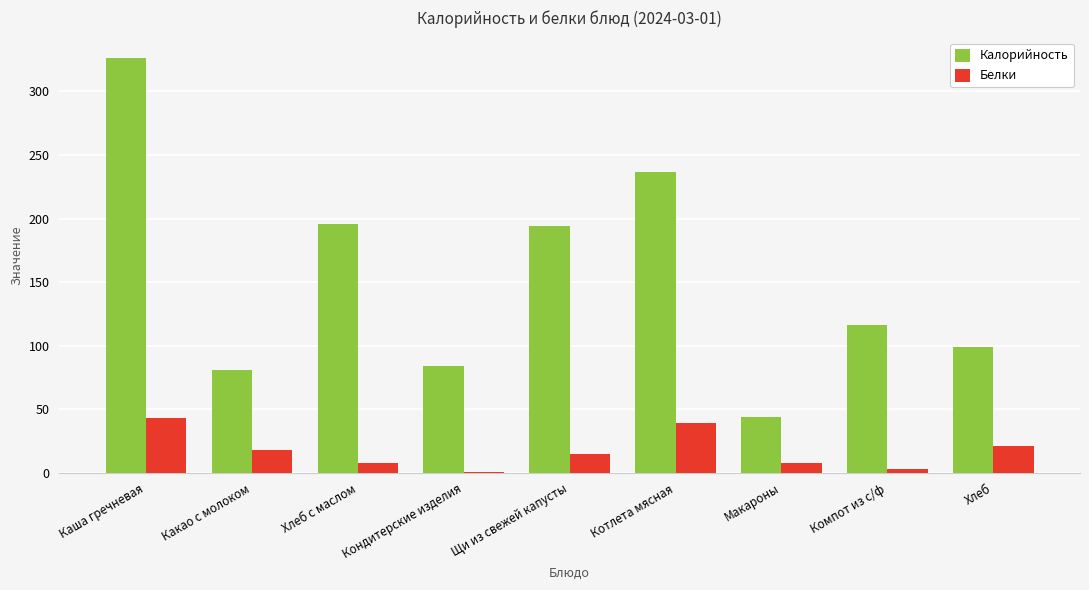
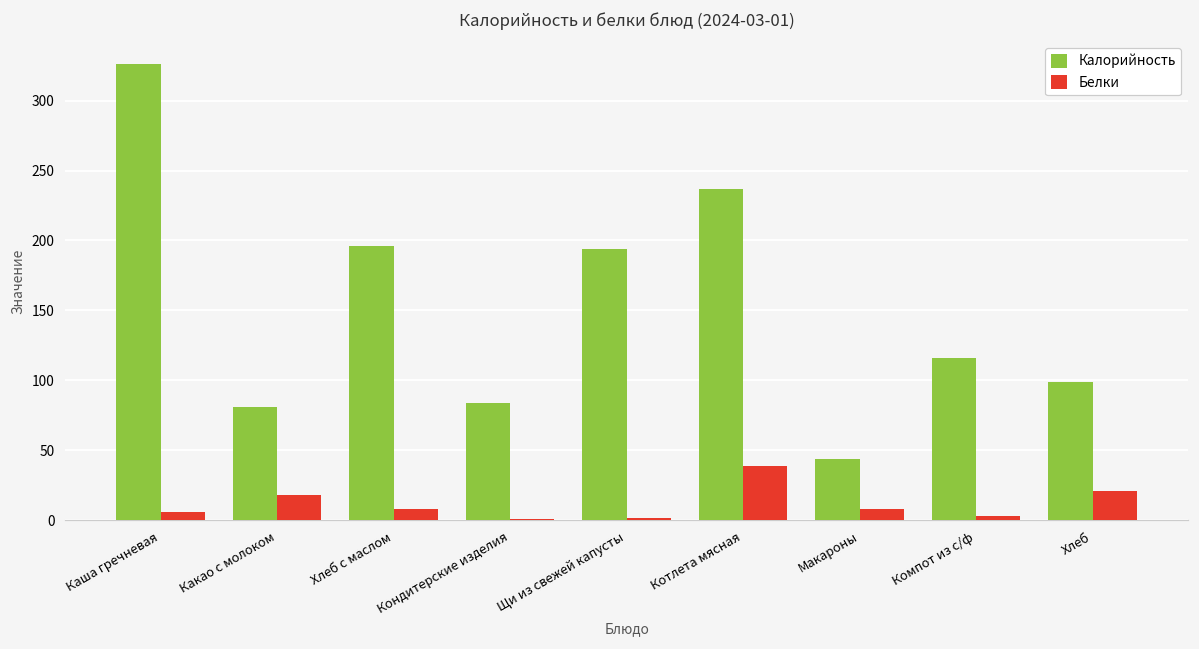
Белки, Каша гречневая: 43 -> 6
Белки, Щи из свежей капусты: 15 -> 2
